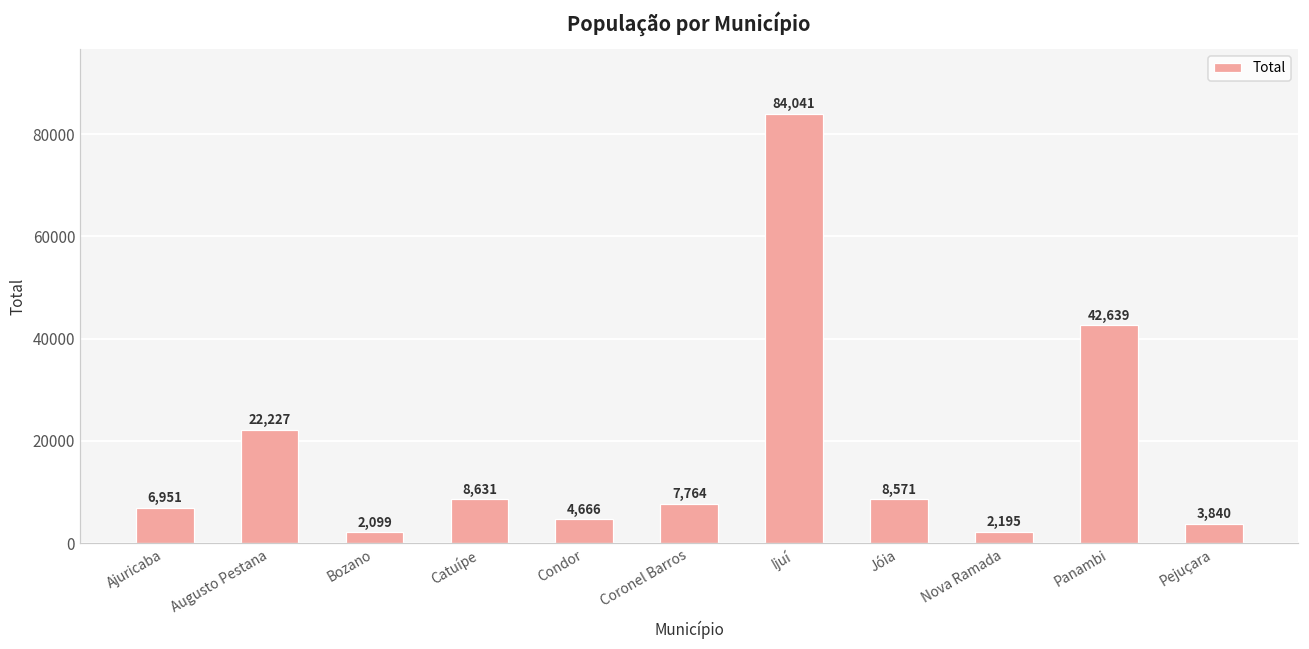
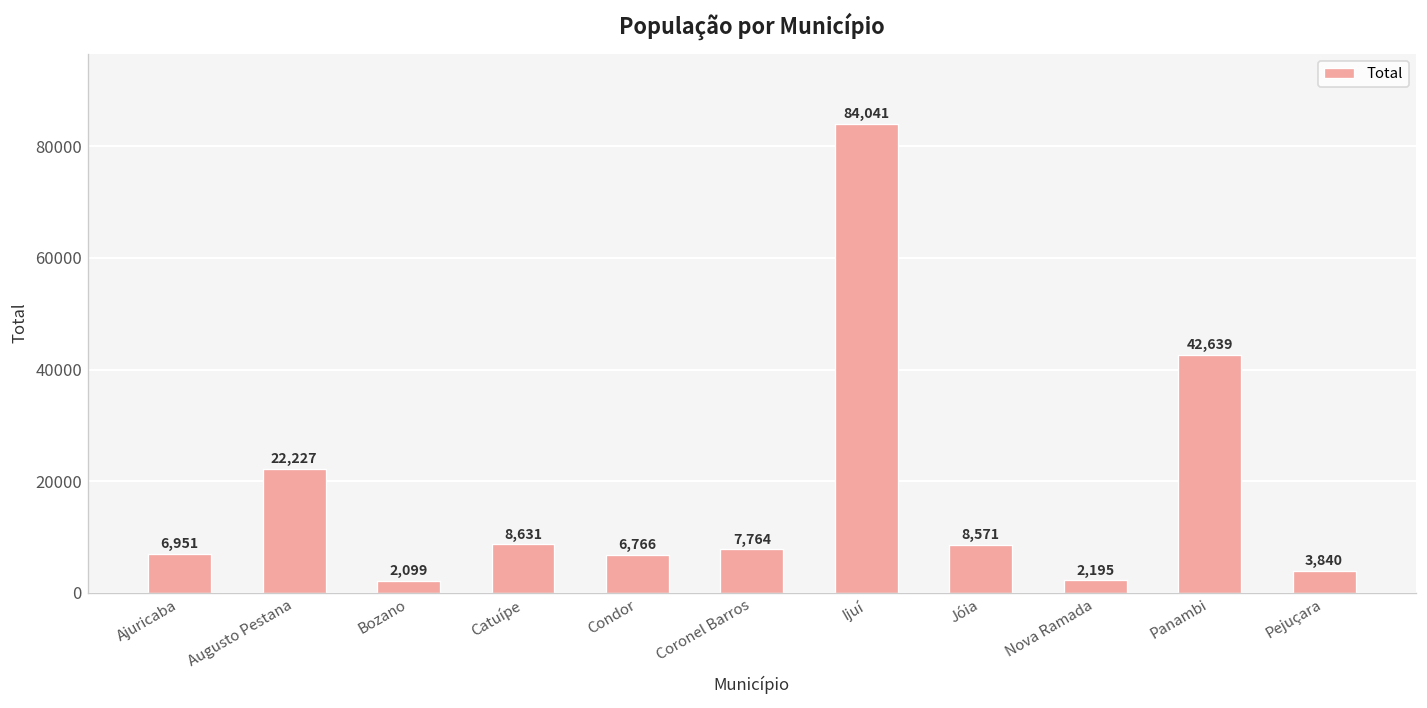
Condor: 4,666 -> 6,766
